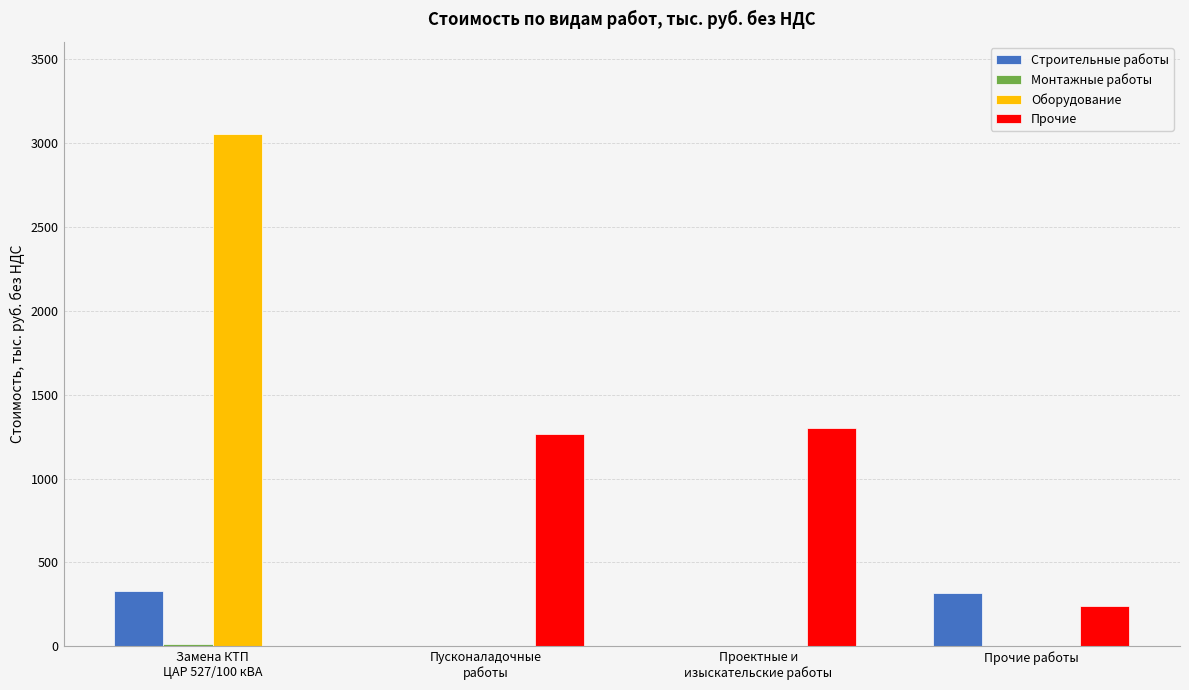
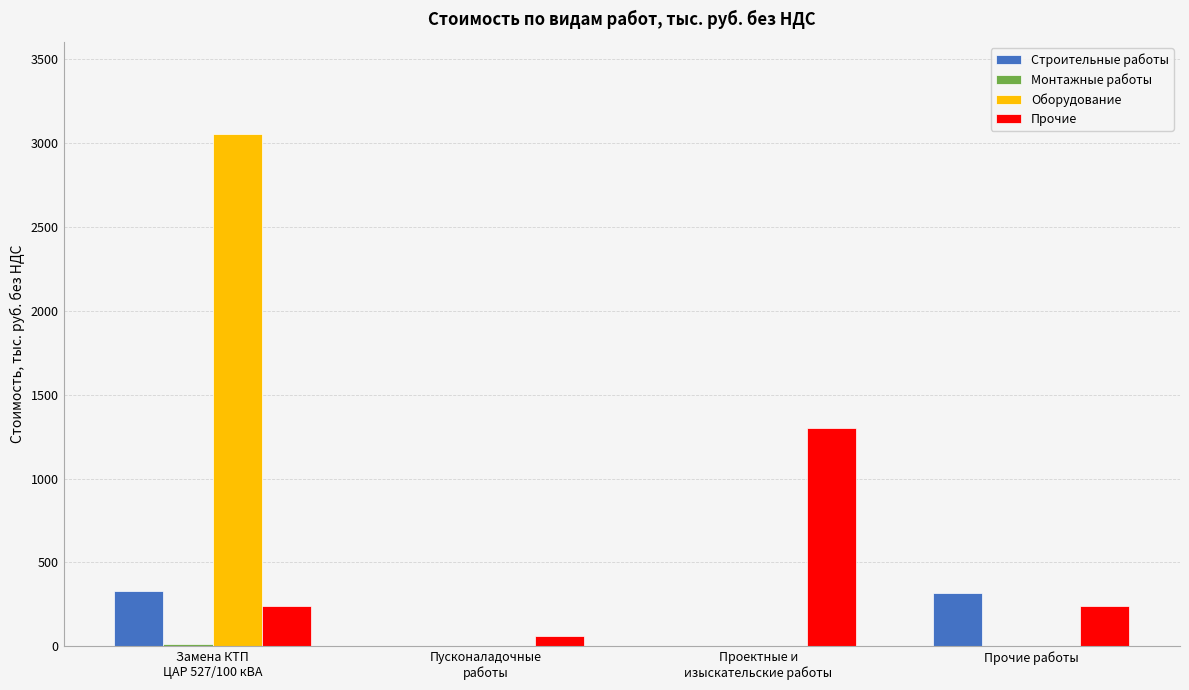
Прочие, Замена КТП ЦАР 527/100 кВА: 0 -> 240
Прочие, Пусконаладочные работы: 1270 -> 60
